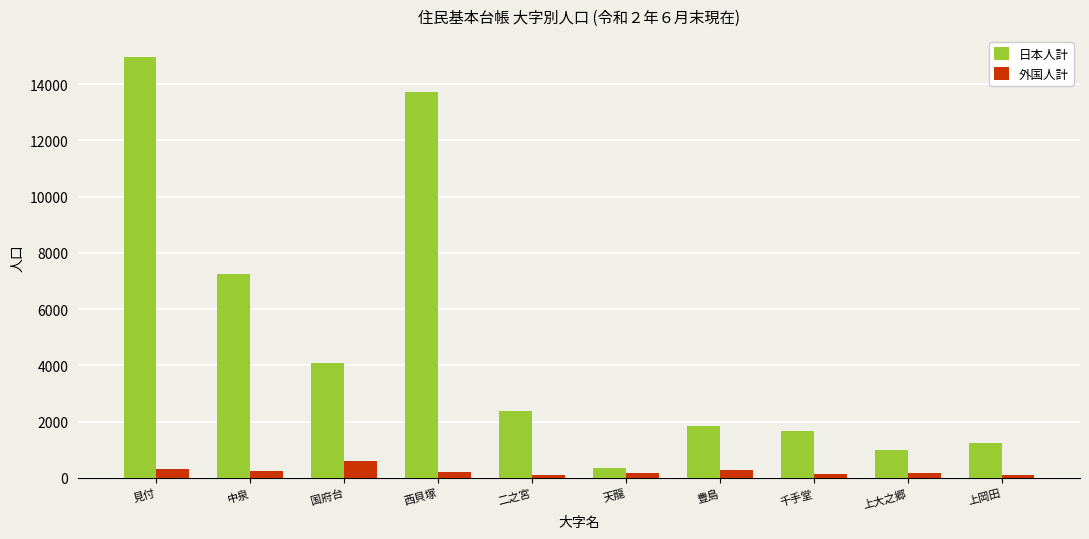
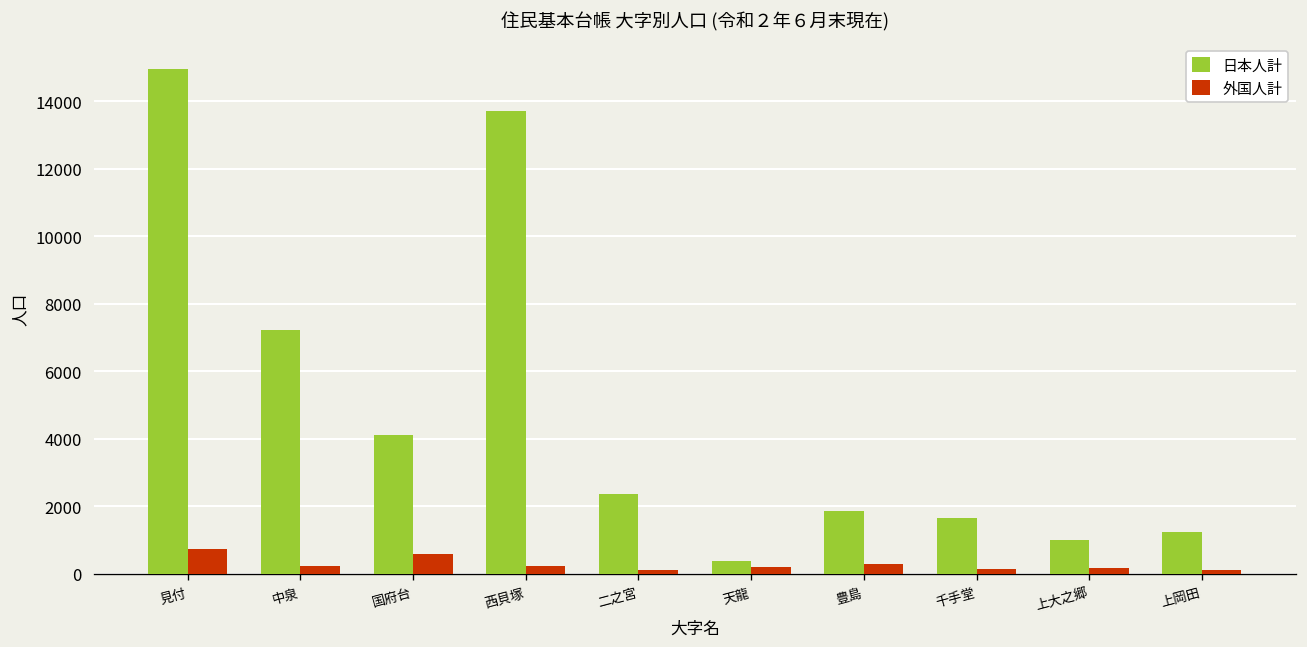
外国人計, 見付: 300 -> 700
